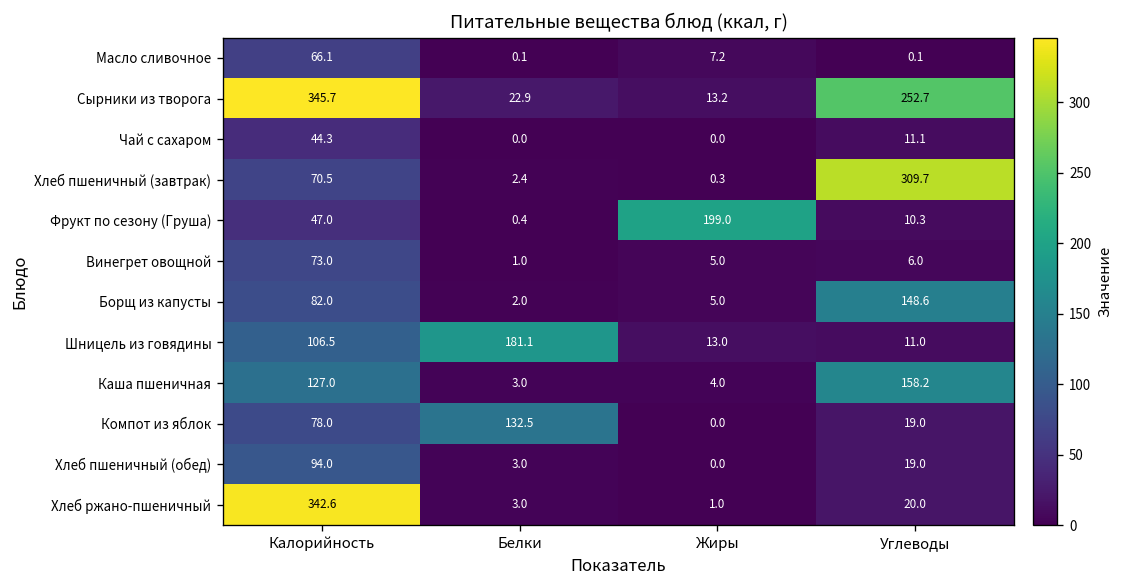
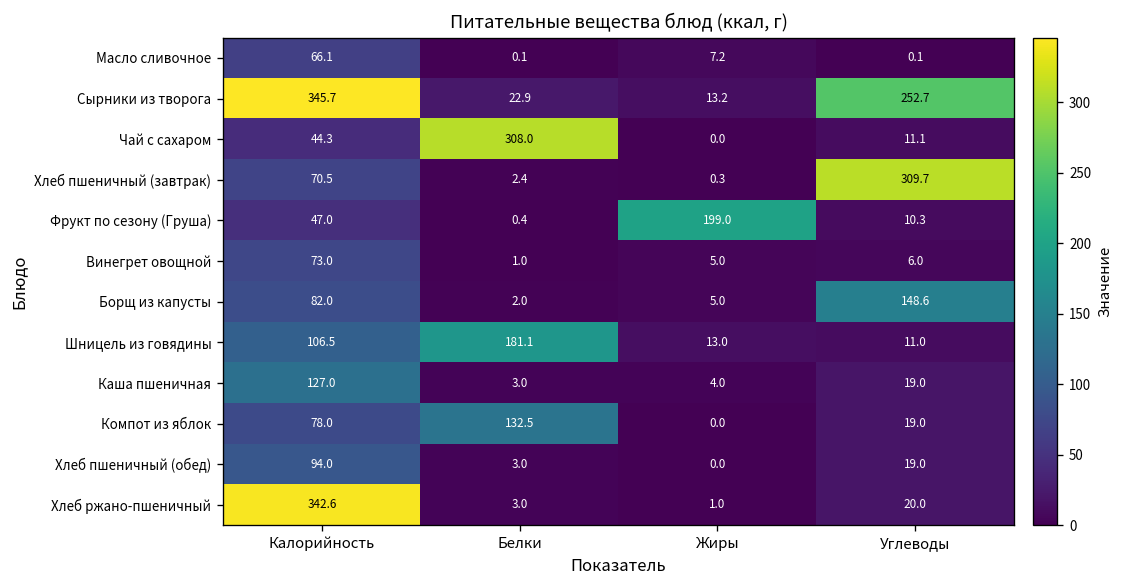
Чай с сахаром, Белки: 0.0 -> 308.0
Каша пшеничная, Углеводы: 158.2 -> 19.0
